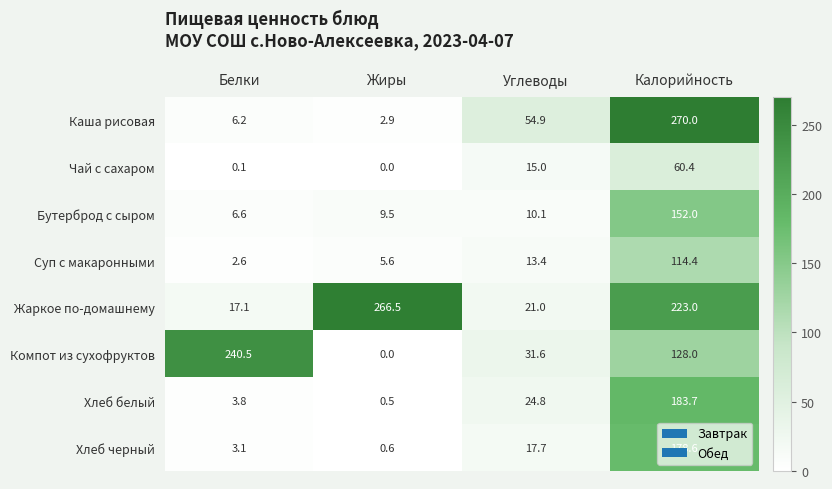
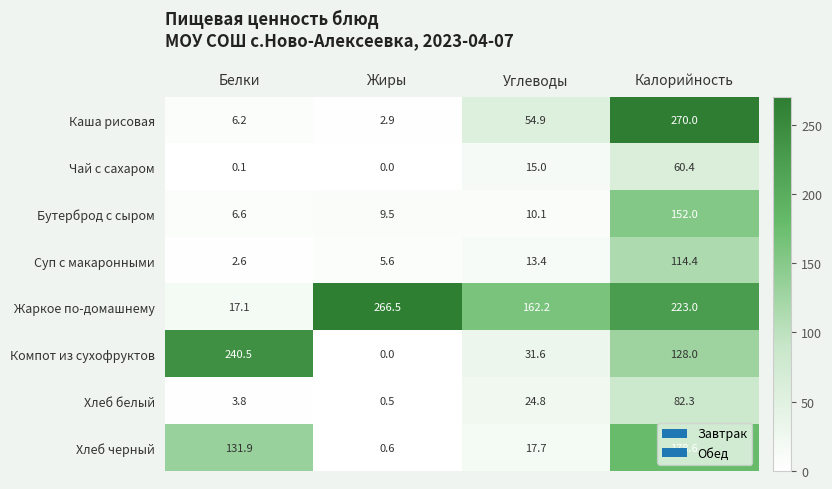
Жаркое по-домашнему, Углеводы: 21.0 -> 162.2
Хлеб белый, Калорийность: 183.7 -> 82.3
Хлеб черный, Белки: 3.1 -> 131.9
